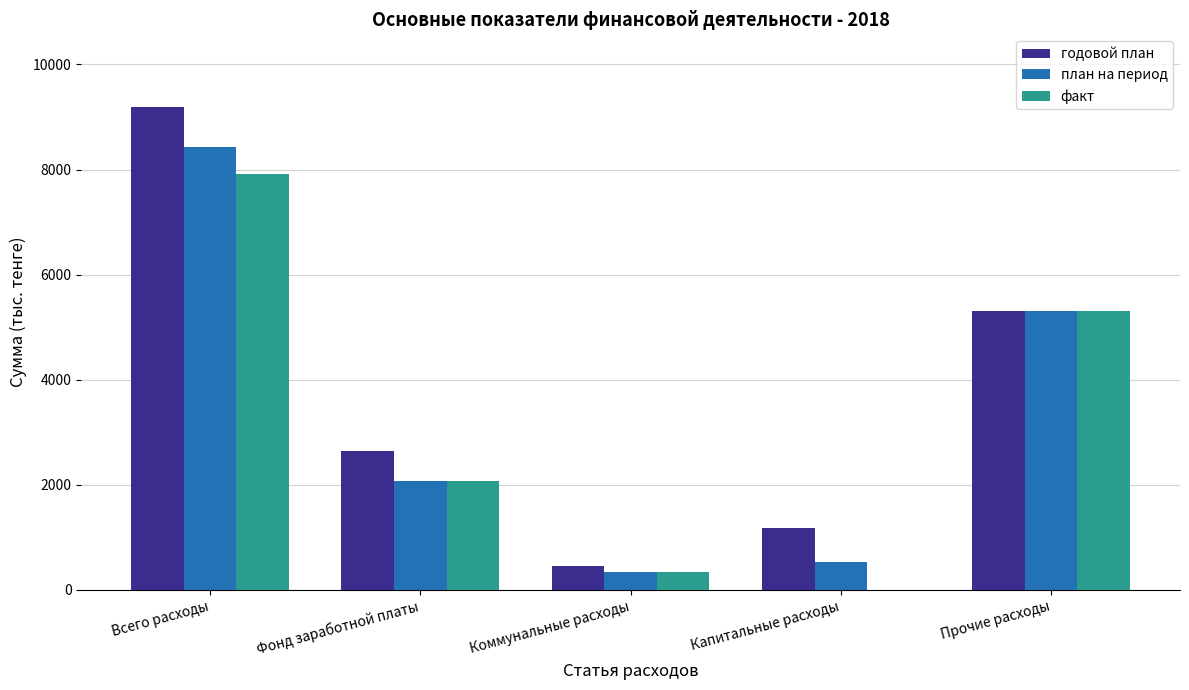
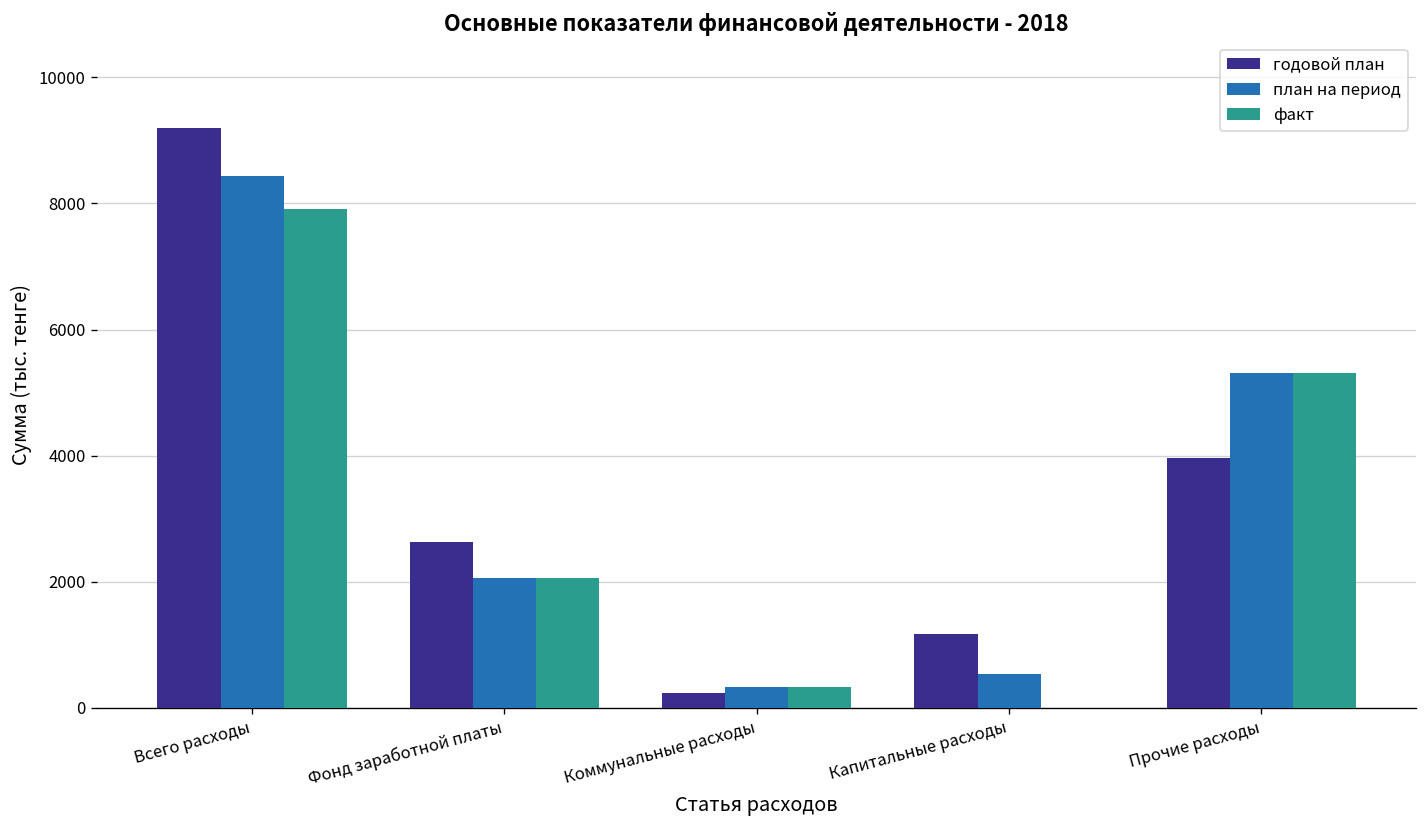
годовой план, Коммунальные расходы: 500 -> 200
годовой план, Прочие расходы: 5300 -> 4000
